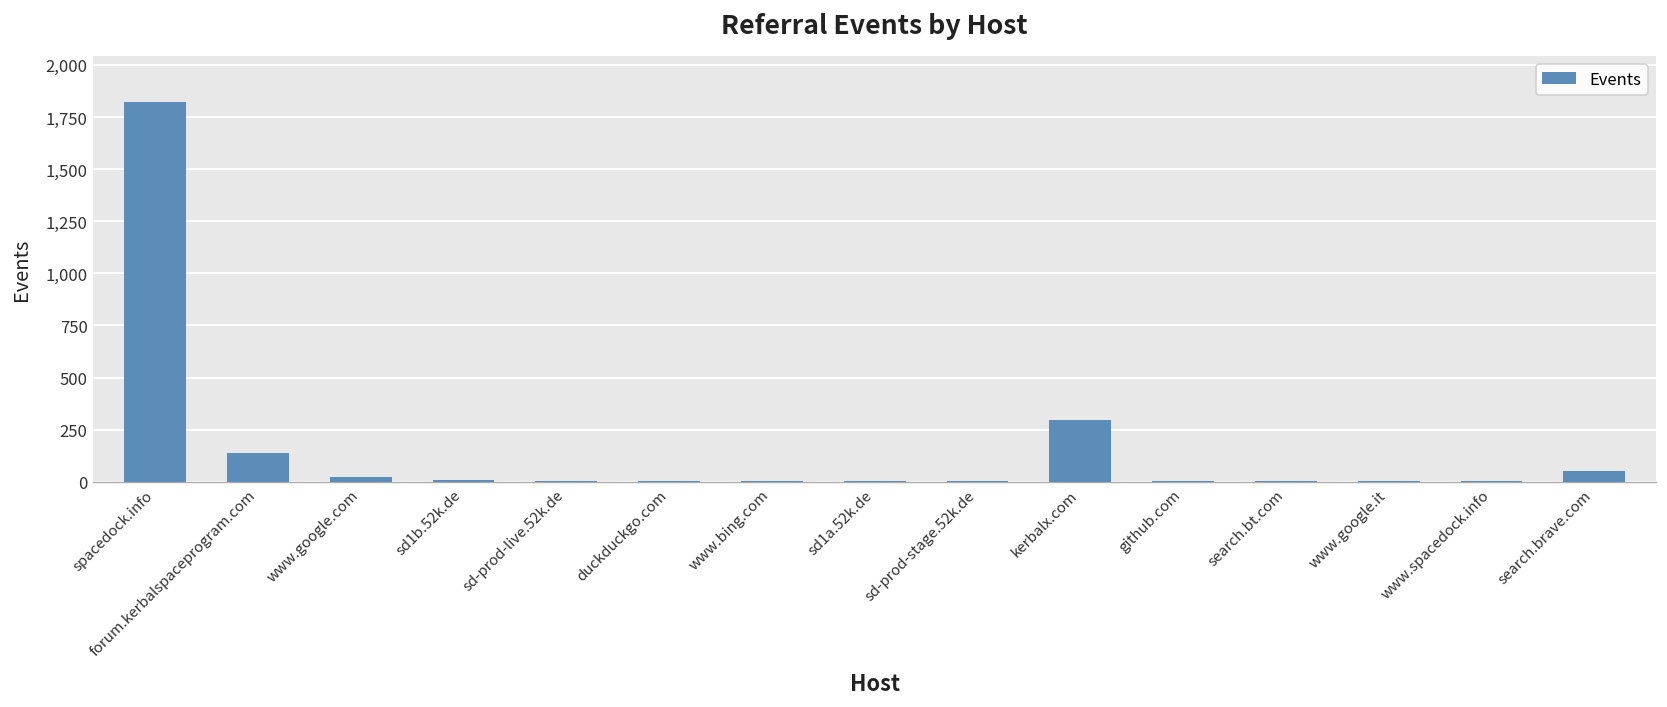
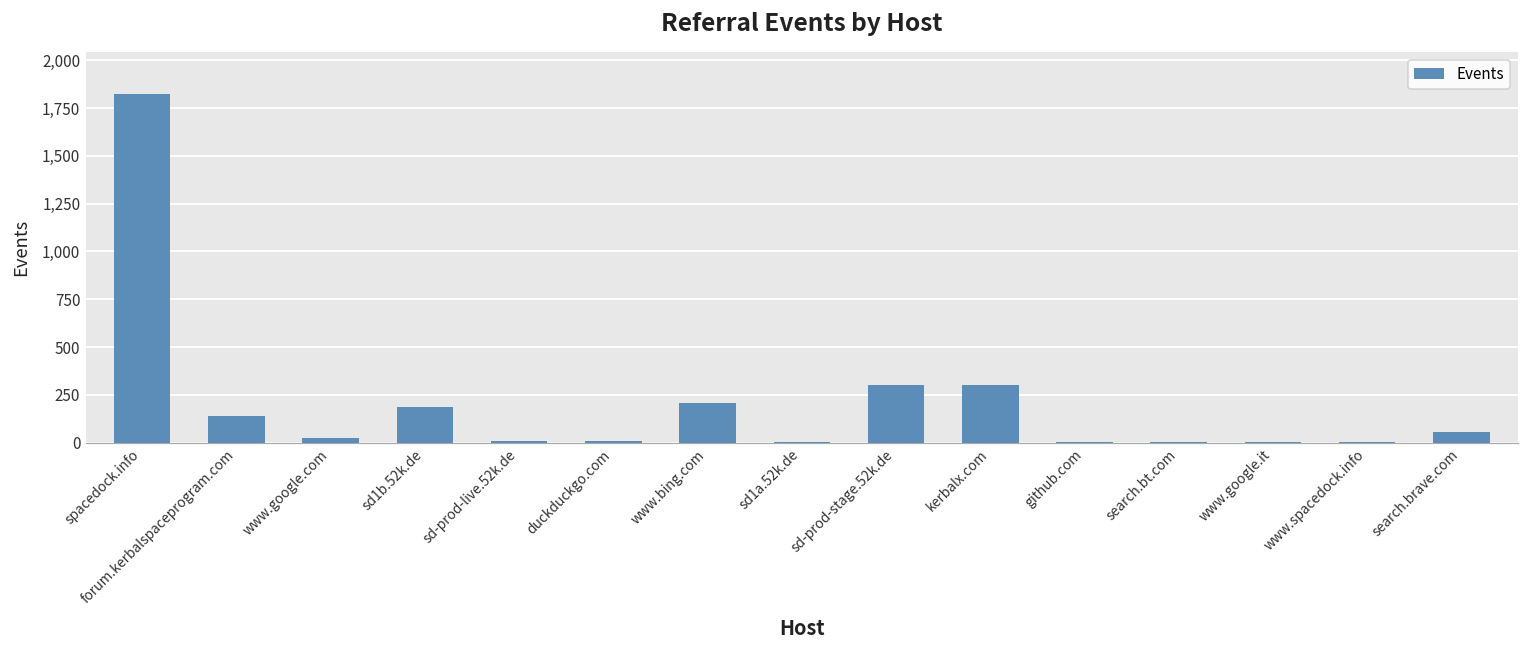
sd1b.52k.de: 10 -> 190
www.bing.com: 10 -> 210
sd-prod-stage.52k.de: 0 -> 300
